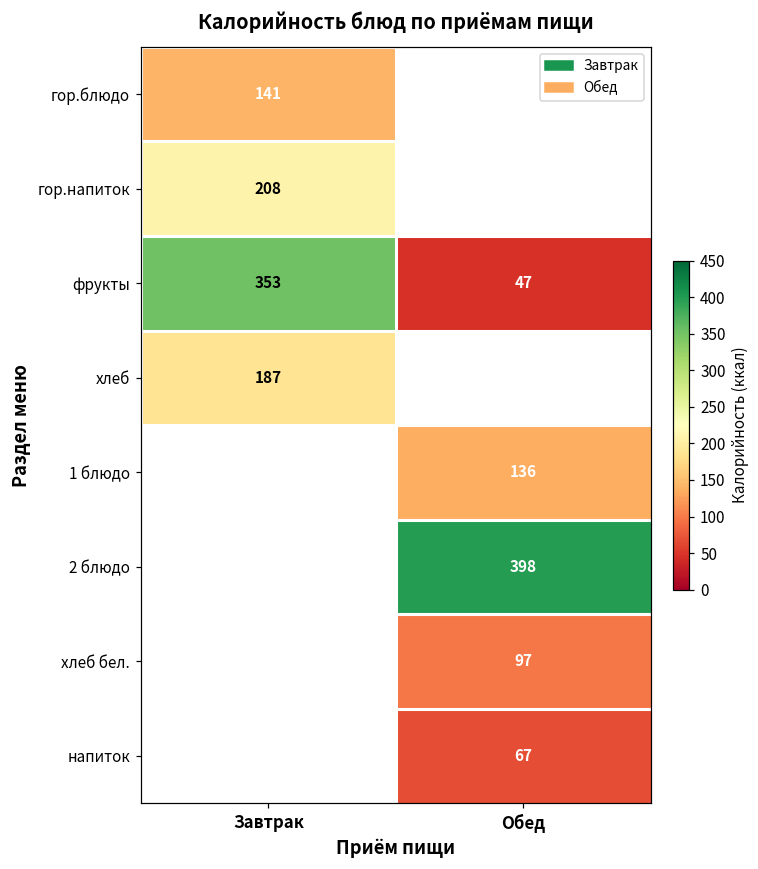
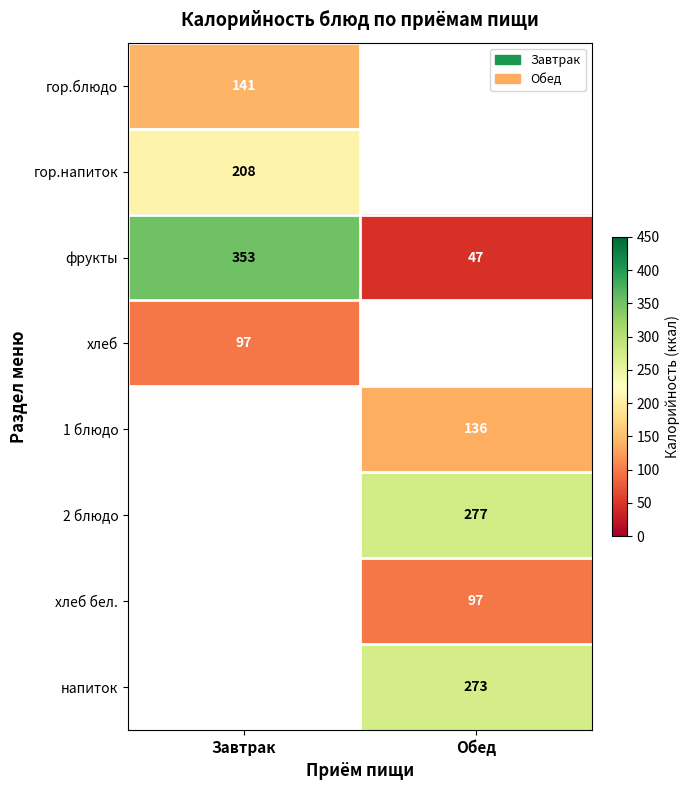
хлеб, Завтрак: 187 -> 97
2 блюдо, Обед: 398 -> 277
напиток, Обед: 67 -> 273
